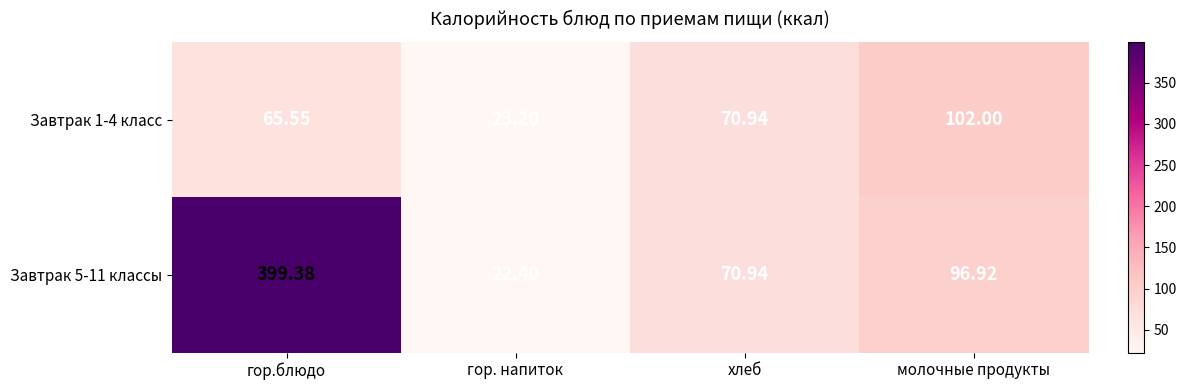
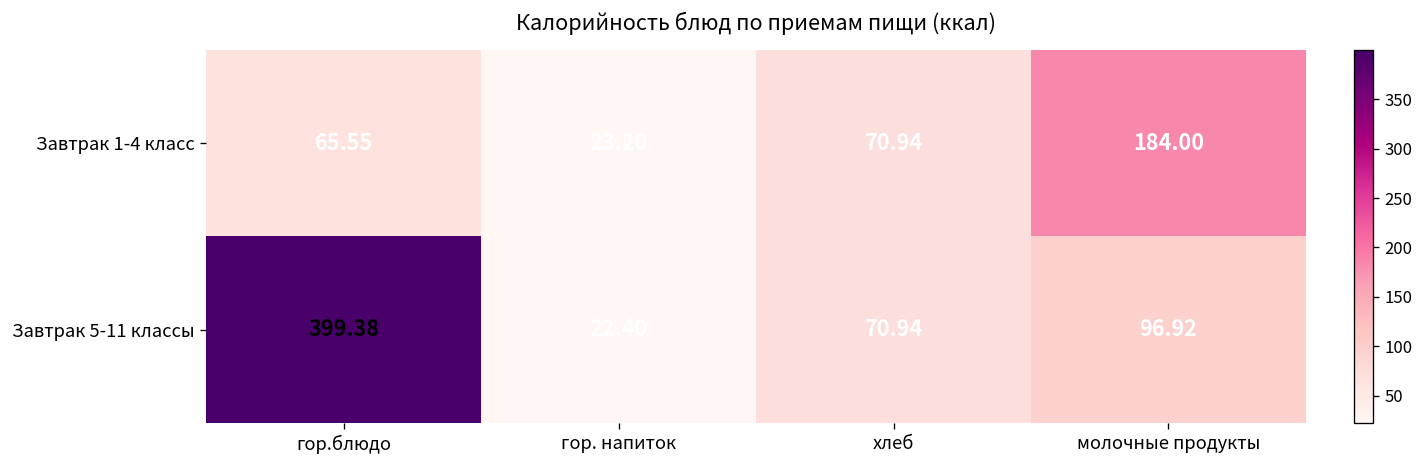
Завтрак 1-4 класс, молочные продукты: 102.00 -> 184.00
